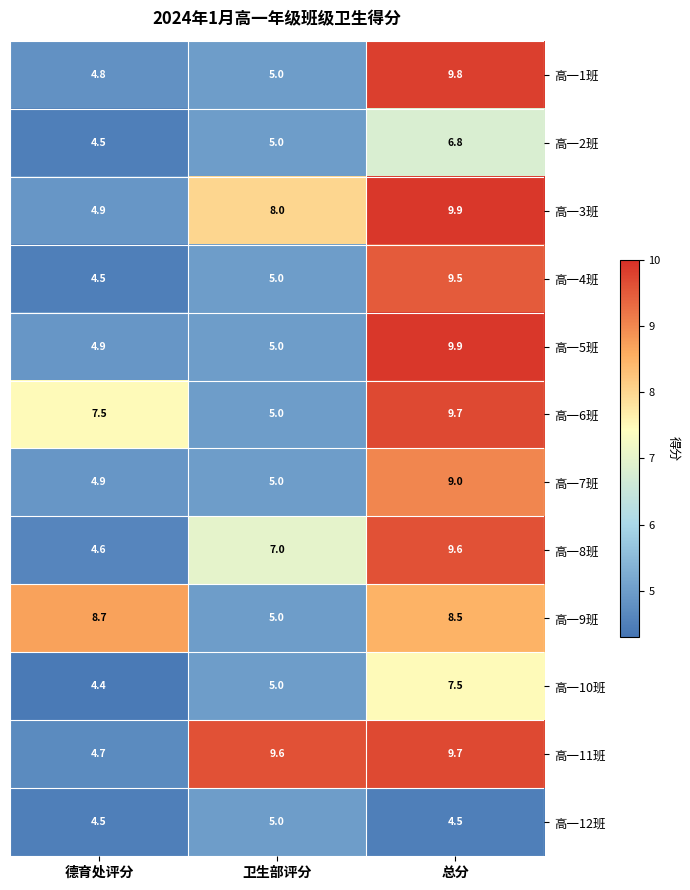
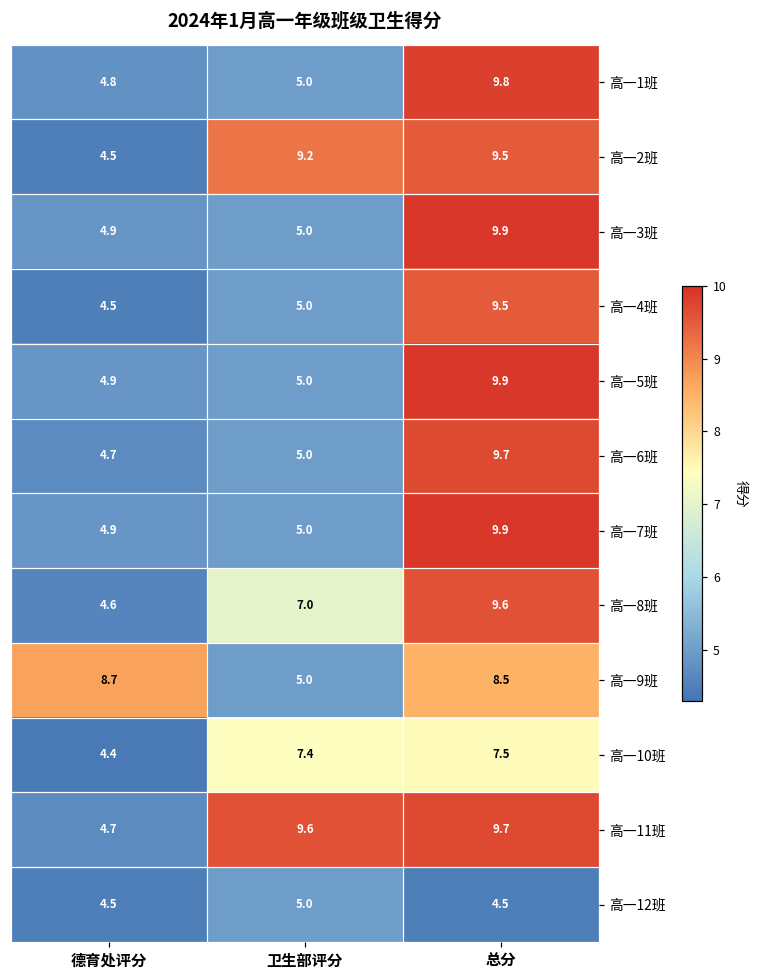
高一2班, 卫生部评分: 5.0 -> 9.2
高一2班, 总分: 6.8 -> 9.5
高一3班, 卫生部评分: 8.0 -> 5.0
高一6班, 德育处评分: 7.5 -> 4.7
高一7班, 总分: 9.0 -> 9.9
高一10班, 卫生部评分: 5.0 -> 7.4
